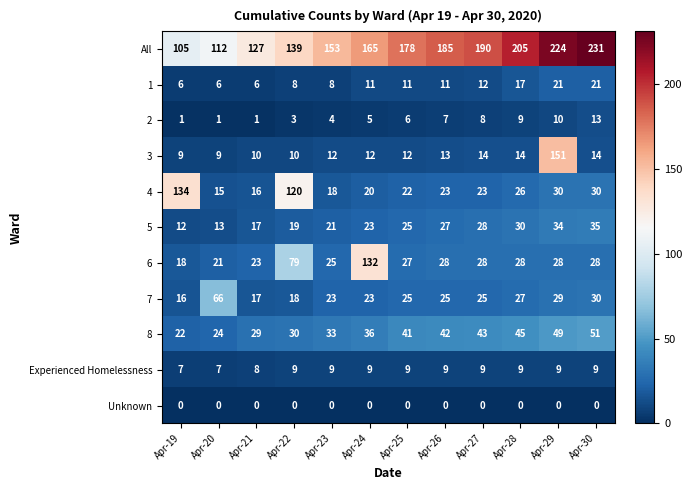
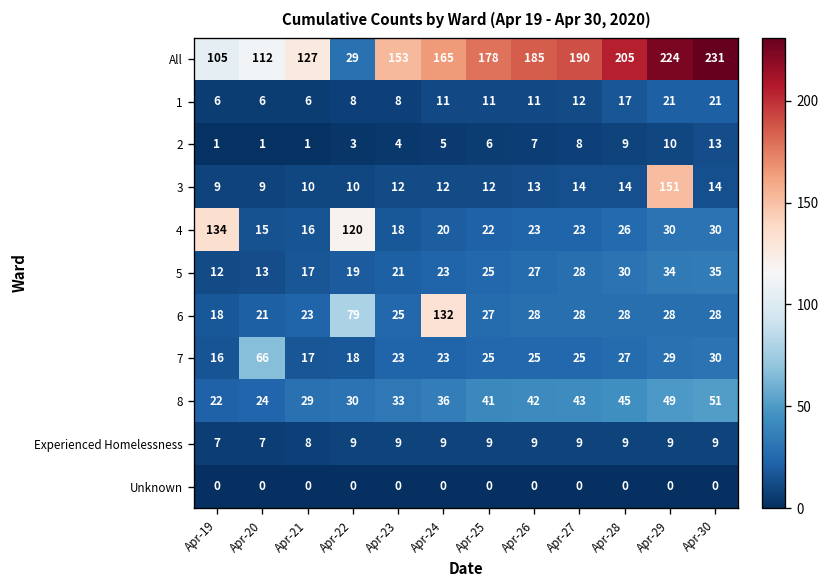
All, Apr-22: 139 -> 29
